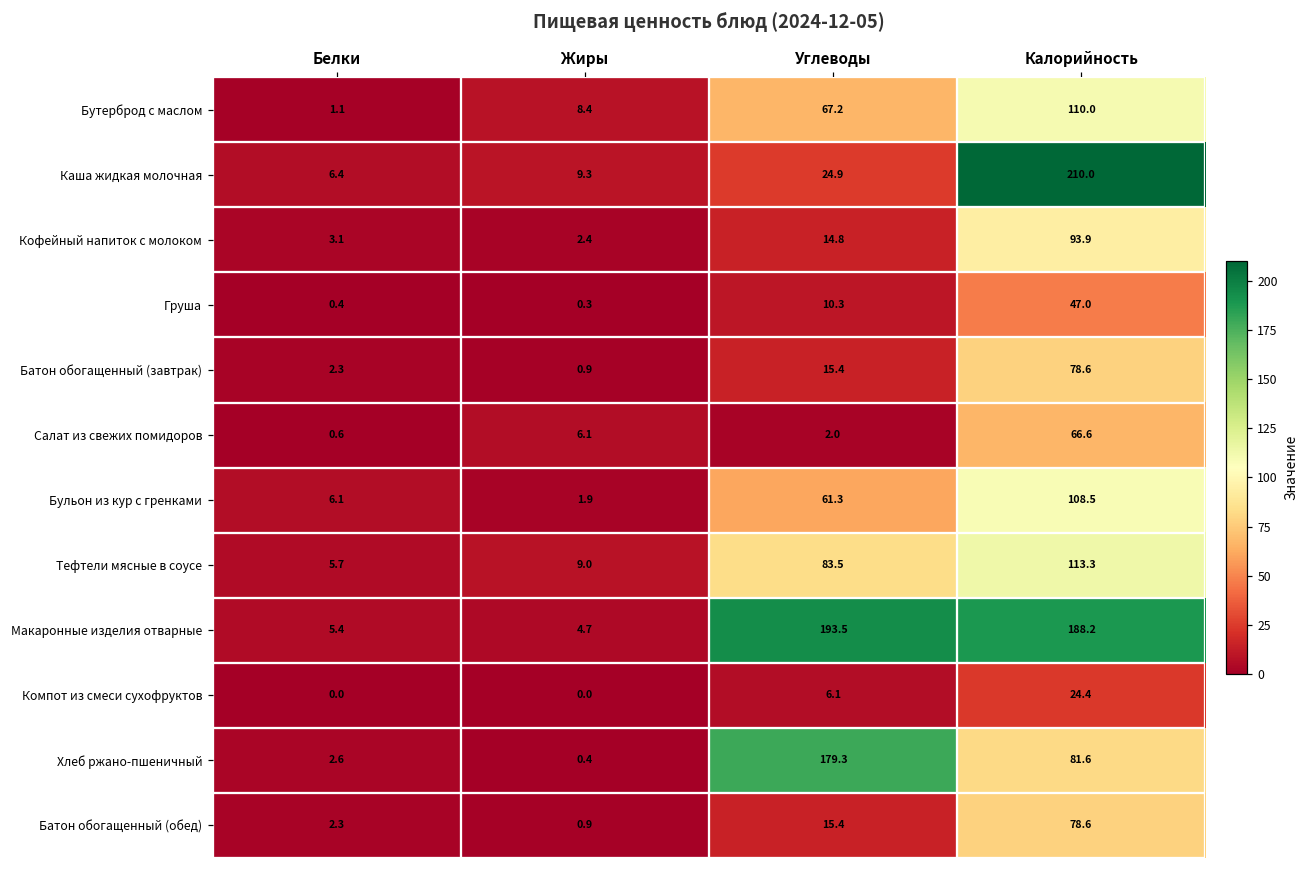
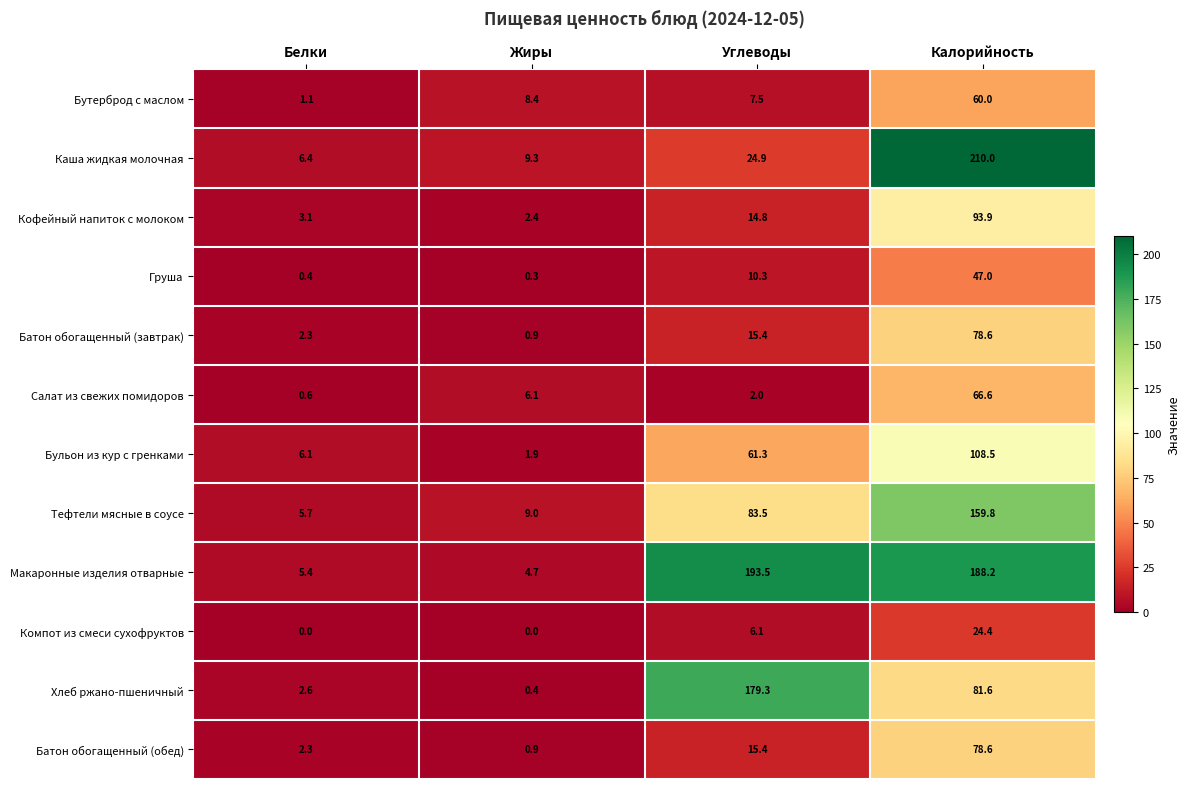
Бутерброд с маслом, Углеводы: 67.2 -> 7.5
Бутерброд с маслом, Калорийность: 110.0 -> 60.0
Тефтели мясные в соусе, Калорийность: 113.3 -> 159.8
